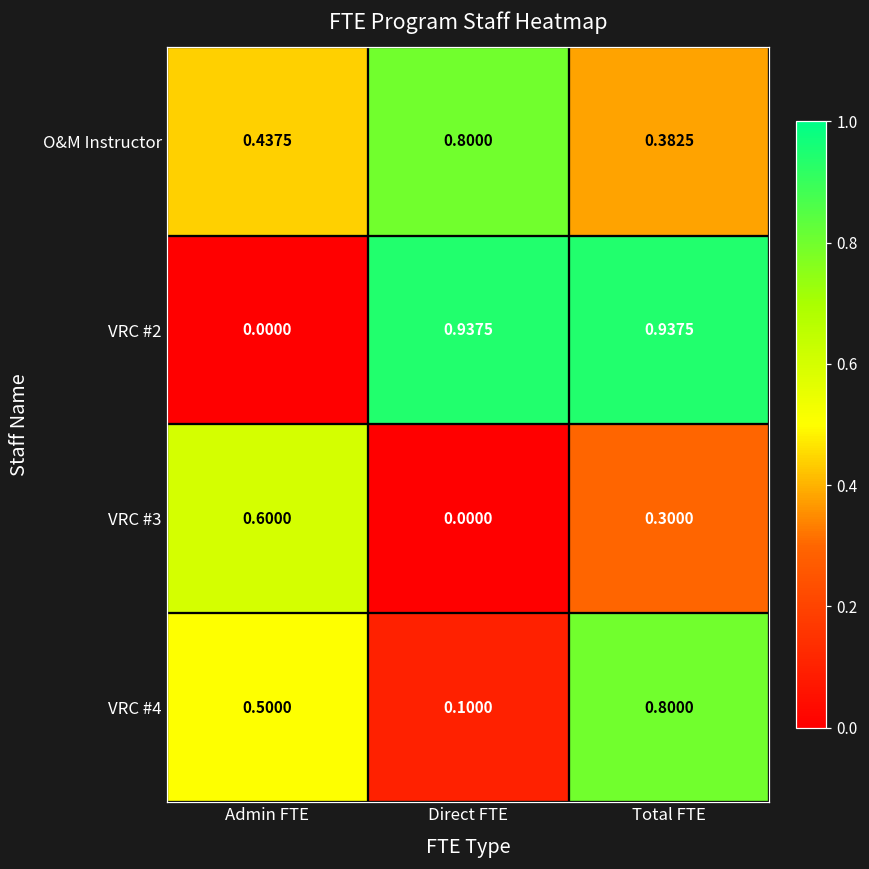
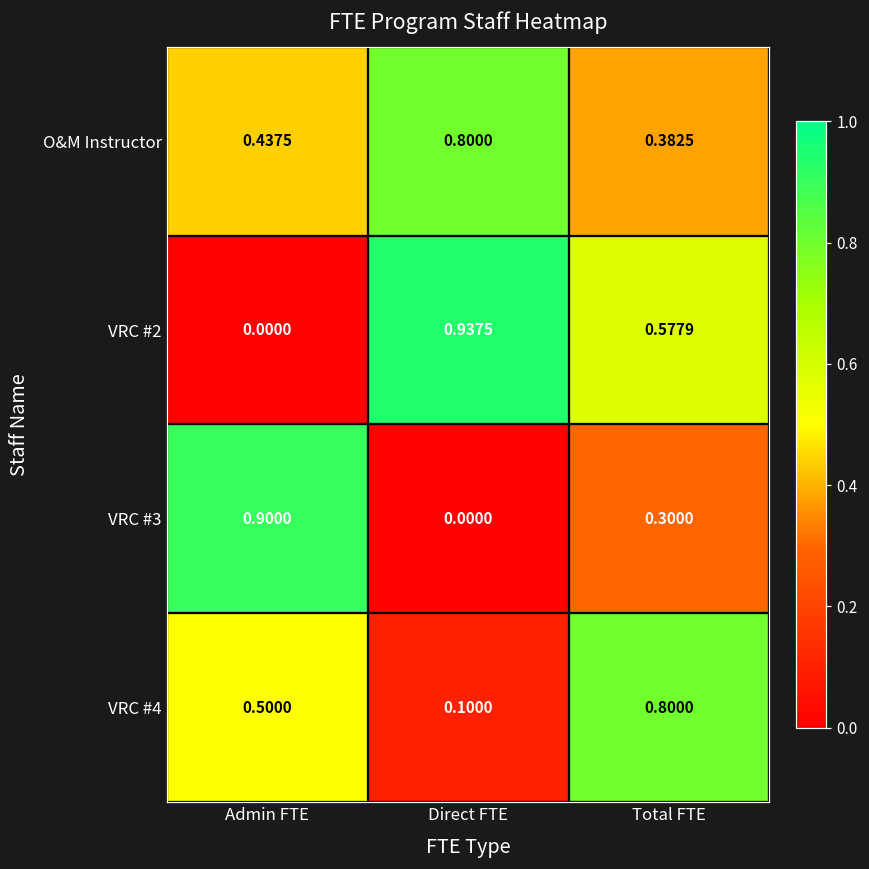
VRC #2, Total FTE: 0.9375 -> 0.5779
VRC #3, Admin FTE: 0.6000 -> 0.9000
